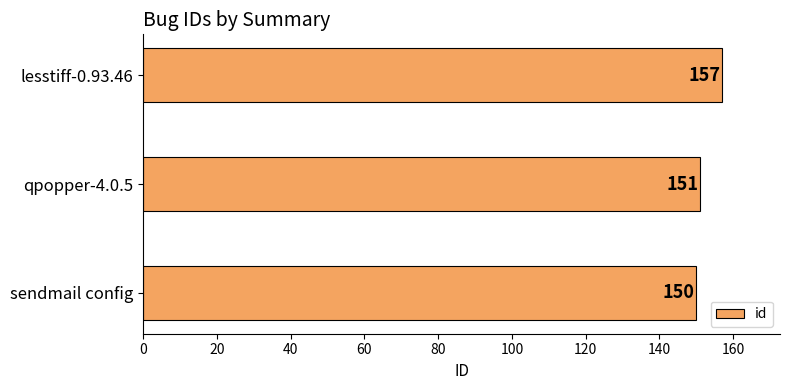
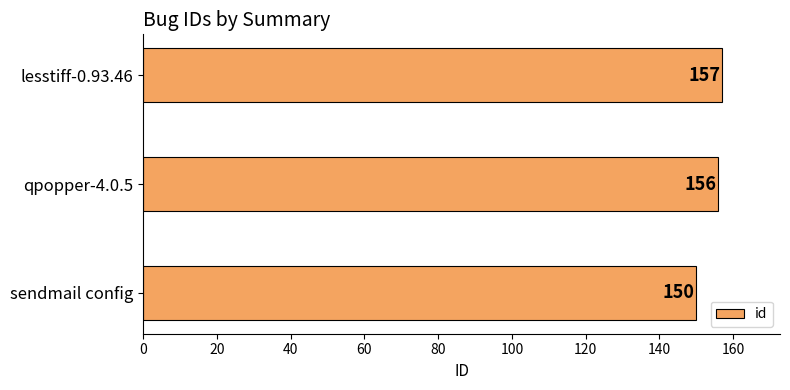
qpopper-4.0.5: 151 -> 156
